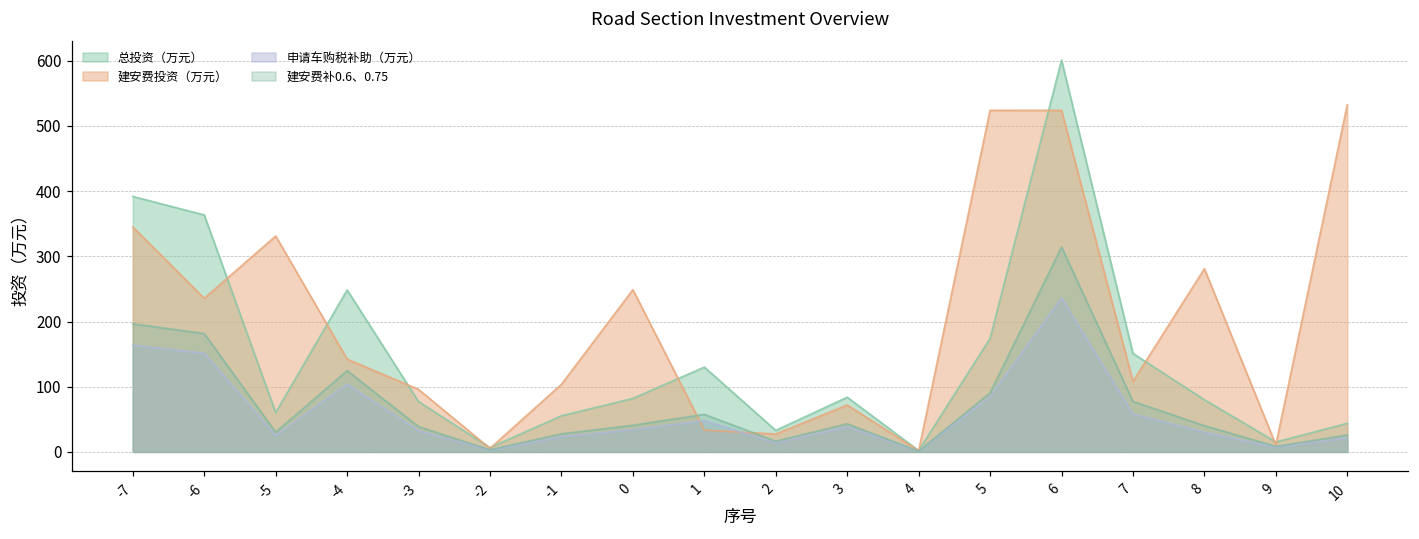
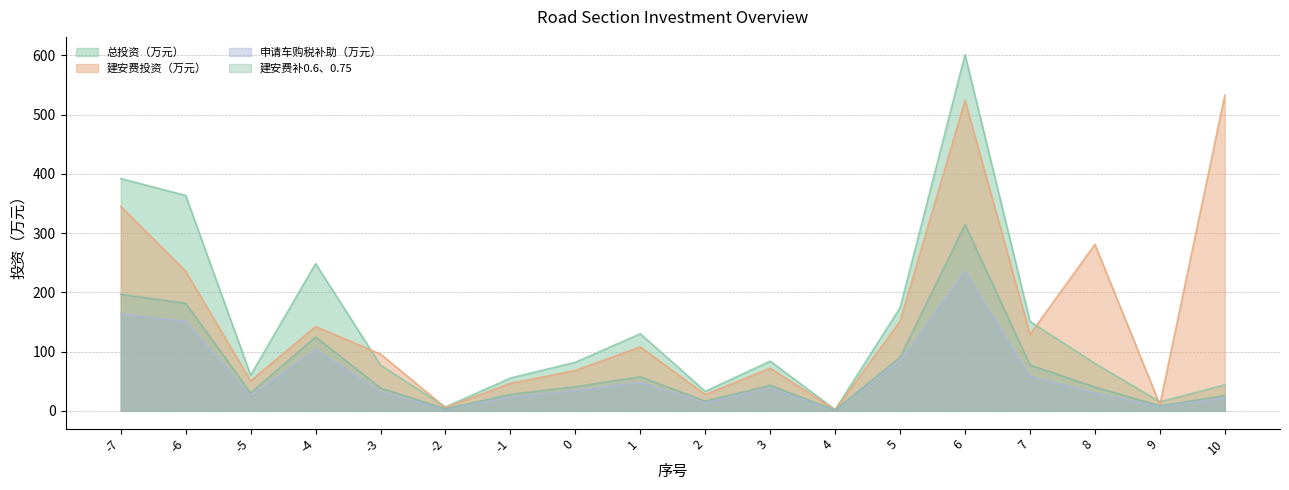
建安费投资（万元）, -5: 330 -> 50
建安费投资（万元）, -1: 100 -> 50
建安费投资（万元）, 0: 250 -> 70
建安费投资（万元）, 1: 30 -> 110
建安费投资（万元）, 5: 520 -> 150
建安费投资（万元）, 7: 110 -> 130
